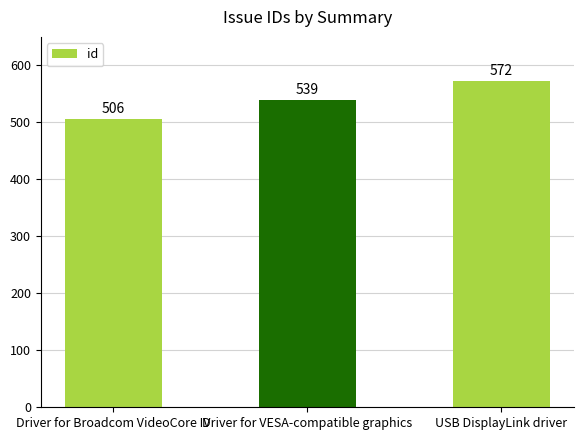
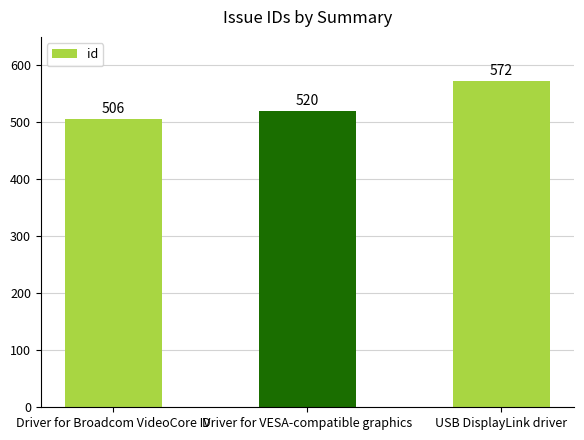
Driver for VESA-compatible graphics: 539 -> 520
